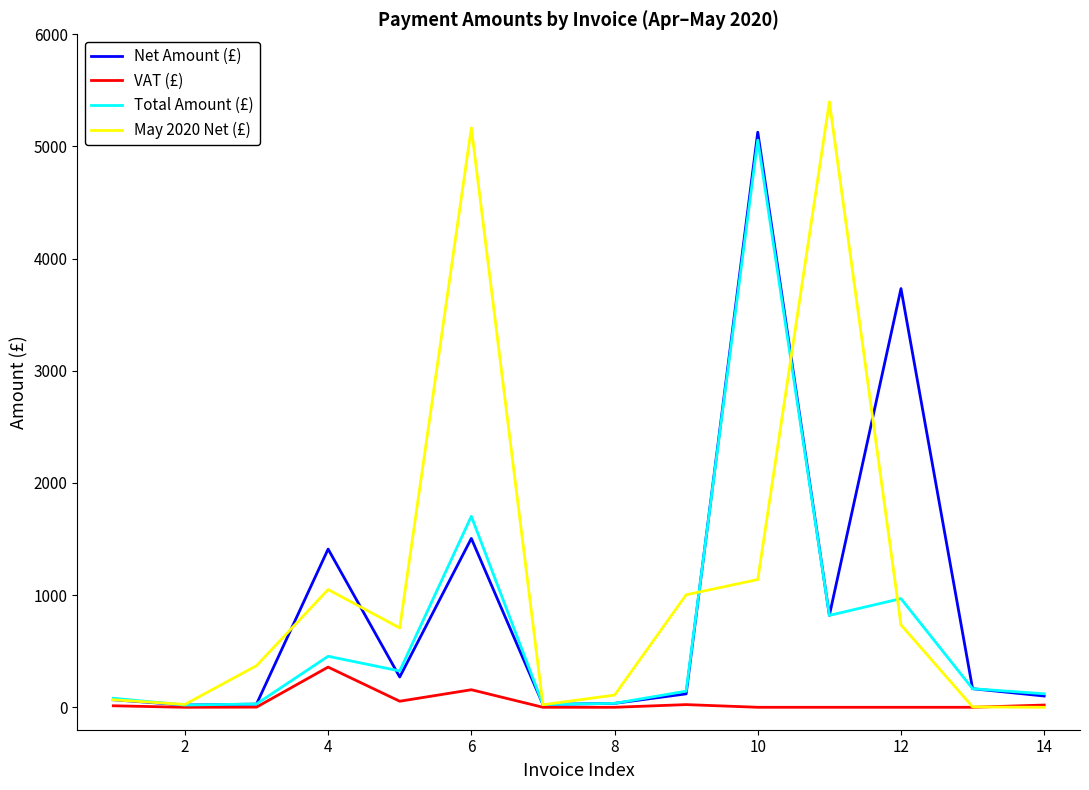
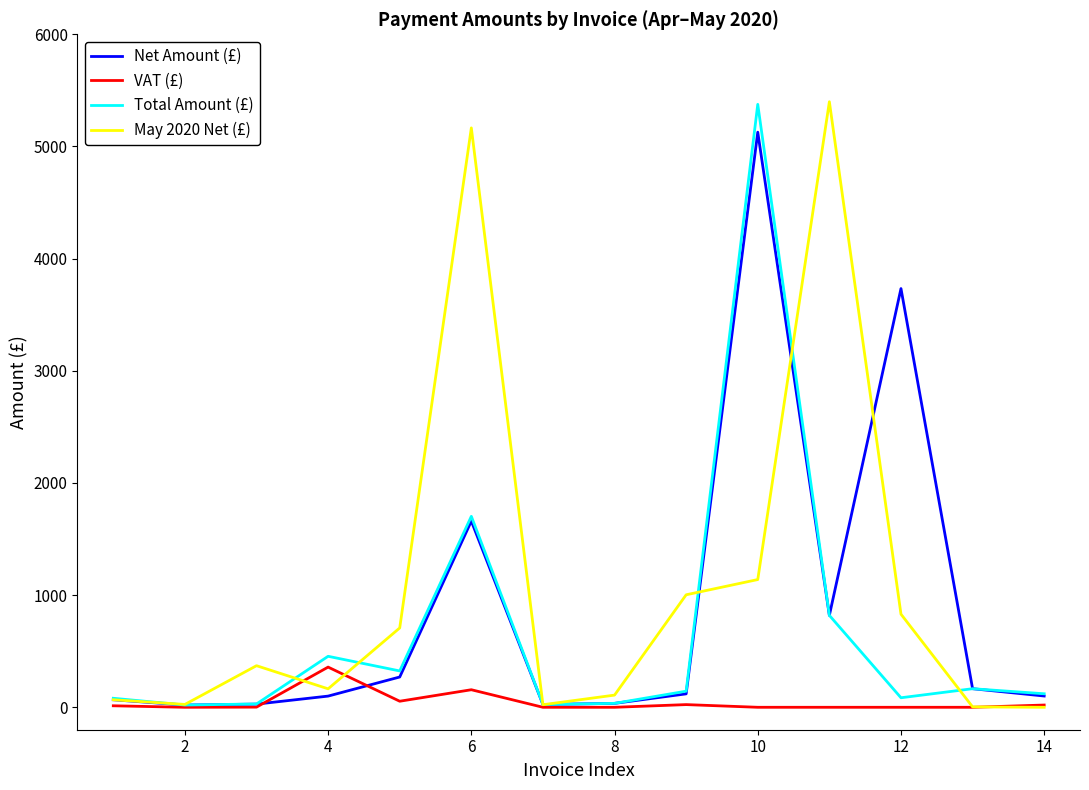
Net Amount (£), 4: 1410 -> 100
May 2020 Net (£), 4: 1050 -> 160
Net Amount (£), 6: 1510 -> 1660
Total Amount (£), 10: 5060 -> 5380
Total Amount (£), 12: 970 -> 90
May 2020 Net (£), 12: 730 -> 830
